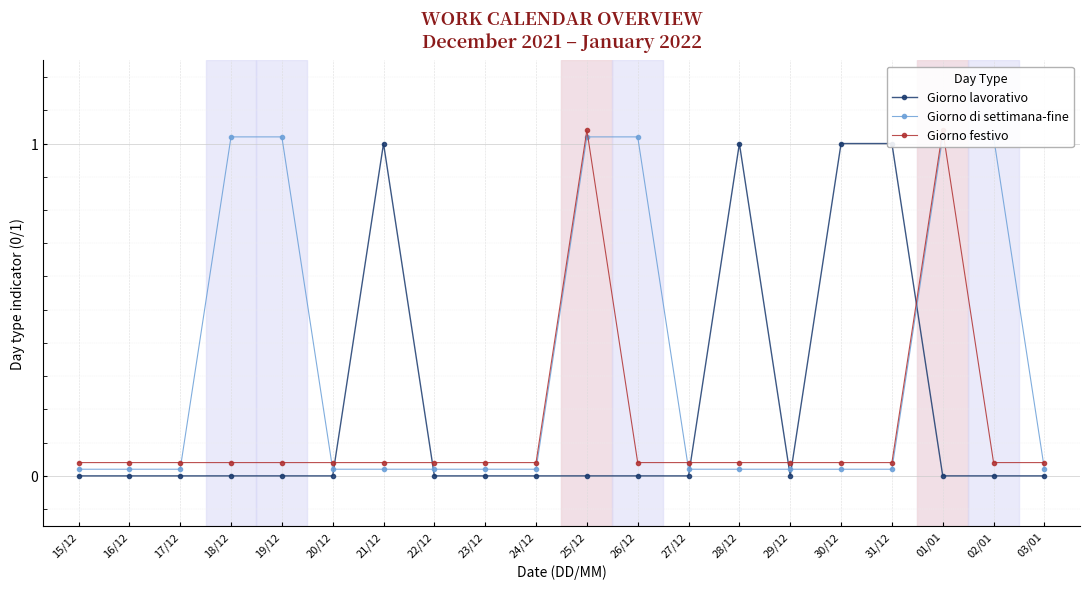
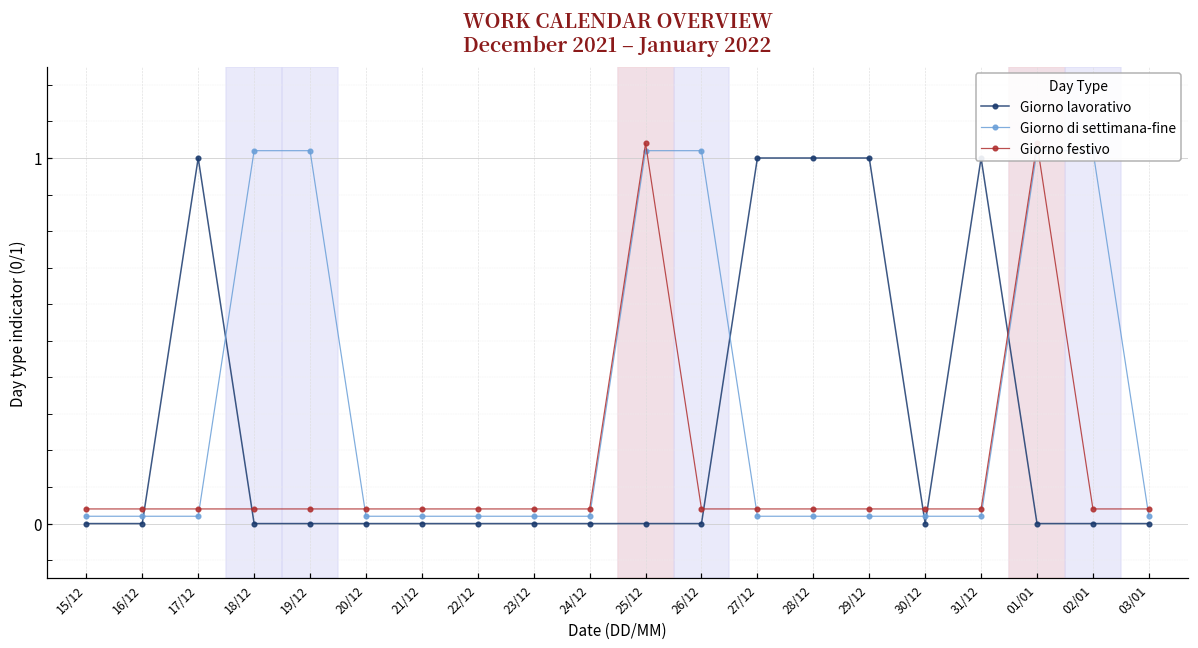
Giorno lavorativo, 17/12: 0 -> 1
Giorno lavorativo, 21/12: 1 -> 0
Giorno lavorativo, 27/12: 0 -> 1
Giorno lavorativo, 29/12: 0 -> 1
Giorno lavorativo, 30/12: 1 -> 0
